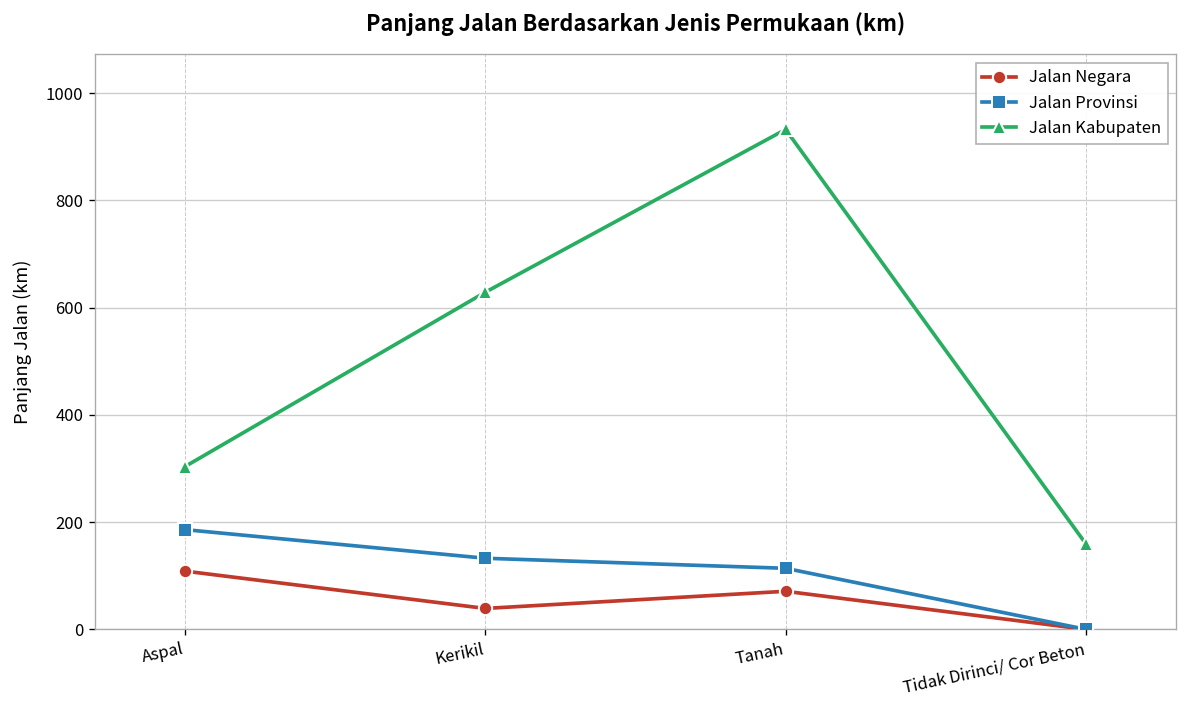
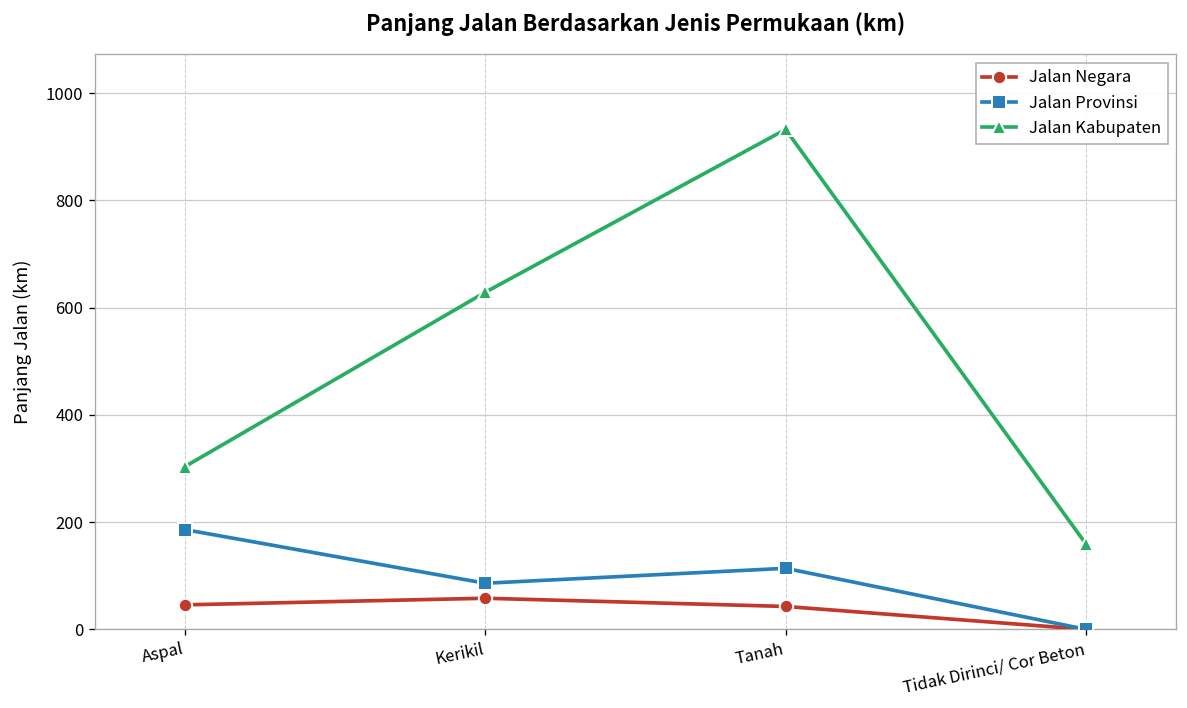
Jalan Negara, Aspal: 110 -> 50
Jalan Negara, Kerikil: 40 -> 60
Jalan Provinsi, Kerikil: 130 -> 90
Jalan Negara, Tanah: 70 -> 40
